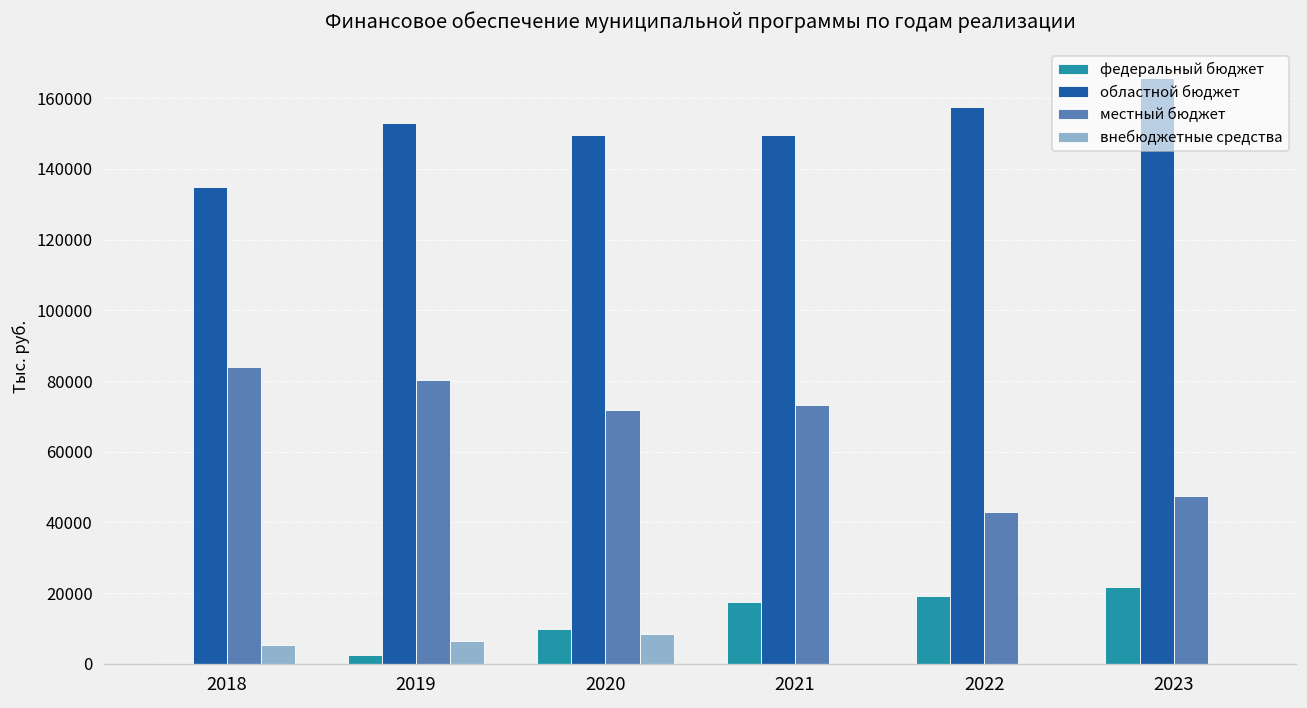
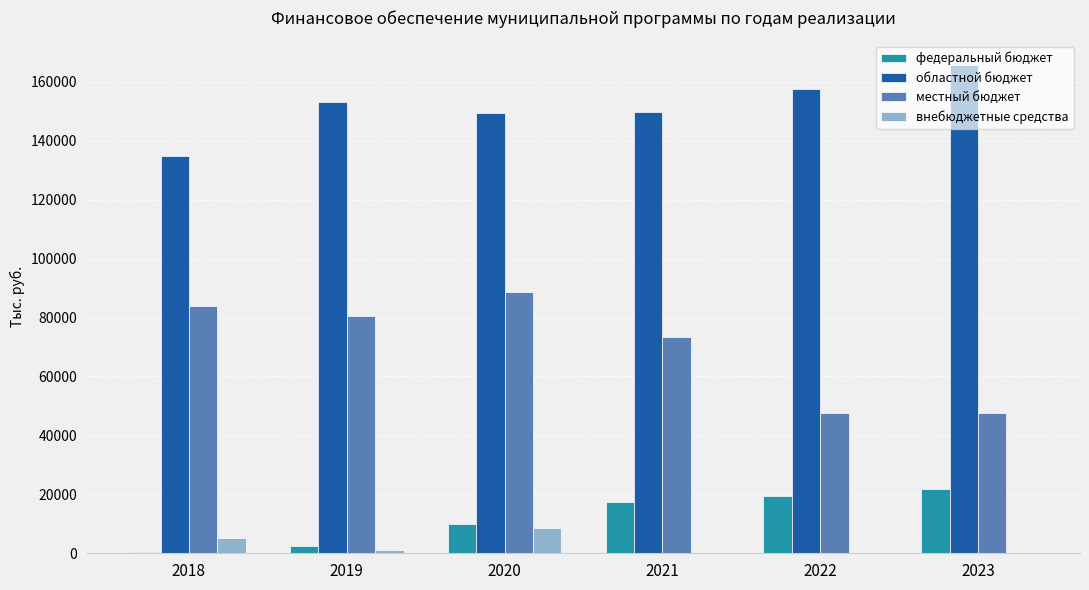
внебюджетные средства, 2019: 6000 -> 1000
местный бюджет, 2020: 72000 -> 89000
местный бюджет, 2022: 43000 -> 47000
